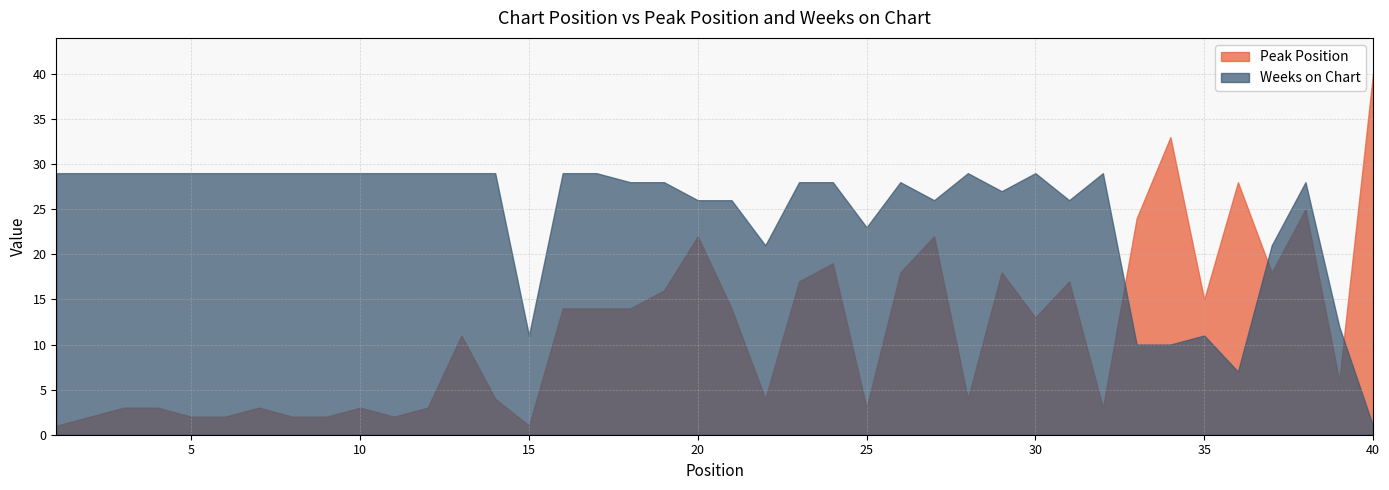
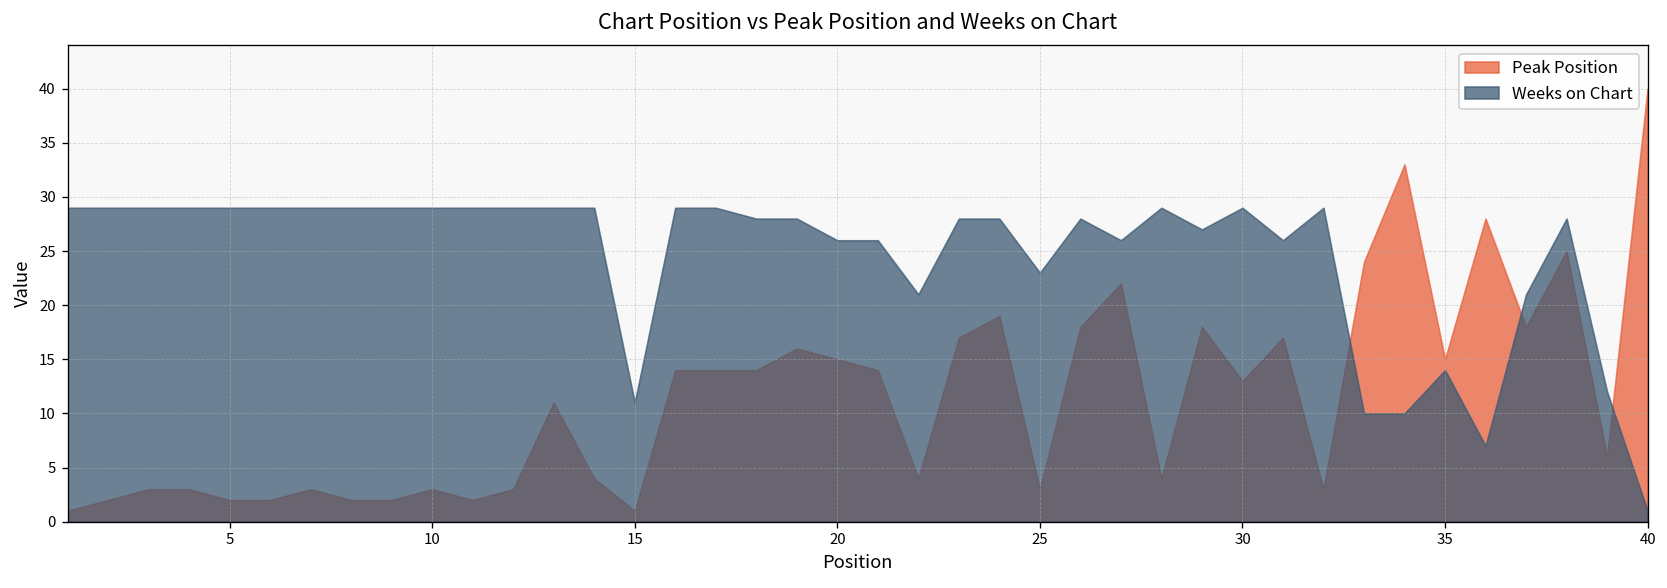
Peak Position, 20: 22 -> 15
Weeks on Chart, 35: 11 -> 14
